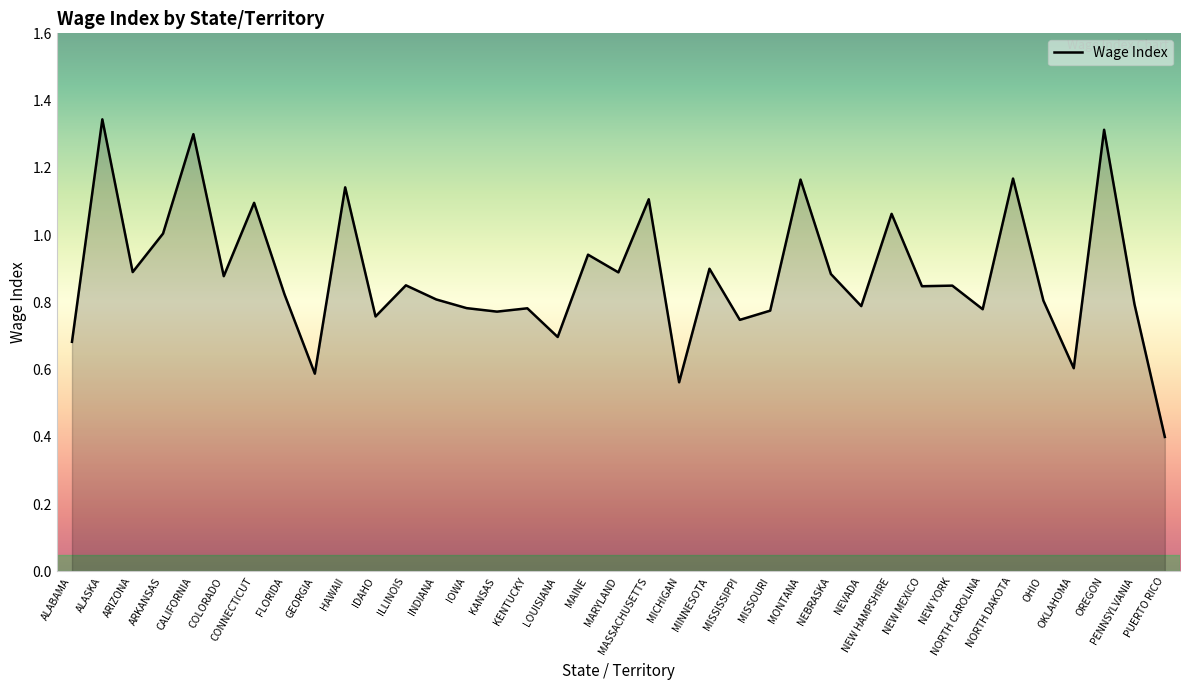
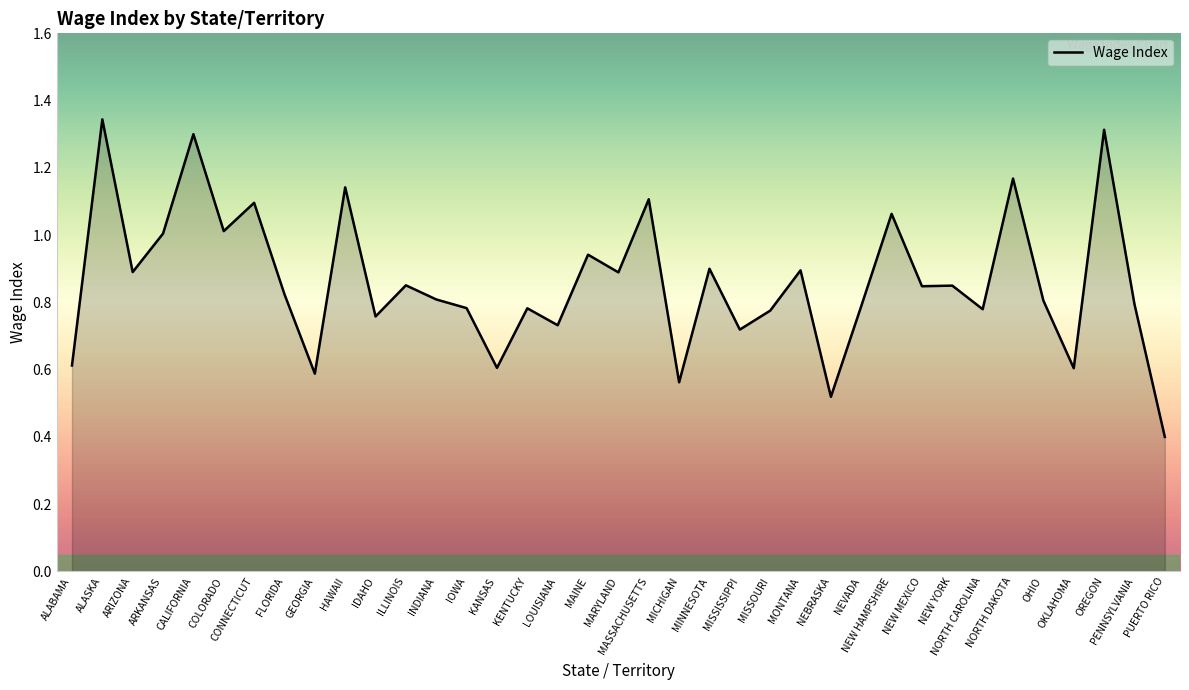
ALABAMA: 0.68 -> 0.61
COLORADO: 0.88 -> 1.01
KANSAS: 0.77 -> 0.61
LOUISIANA: 0.70 -> 0.73
MISSISSIPPI: 0.75 -> 0.72
MONTANA: 1.17 -> 0.90
NEBRASKA: 0.88 -> 0.52
